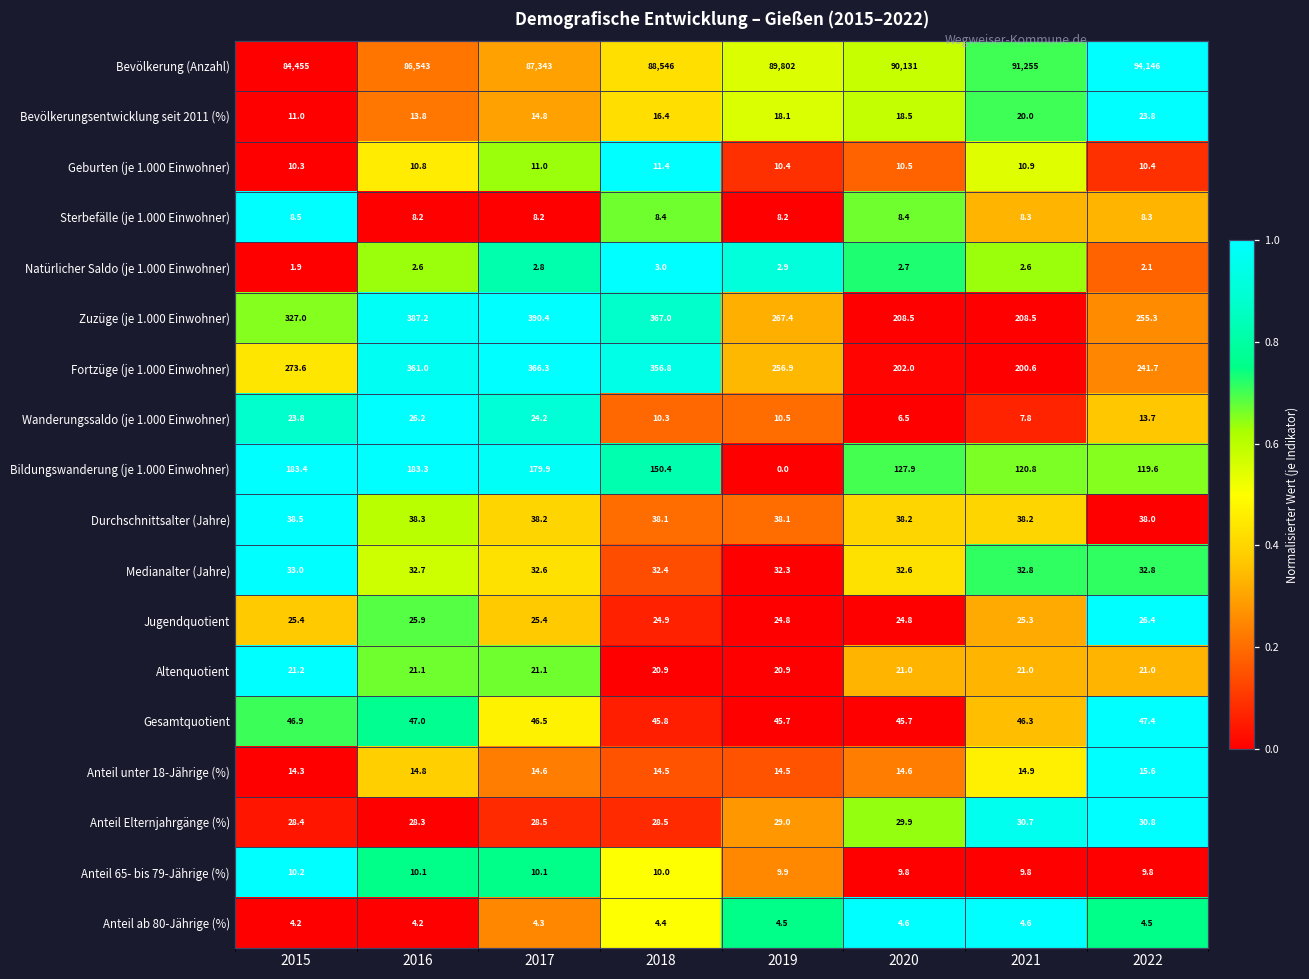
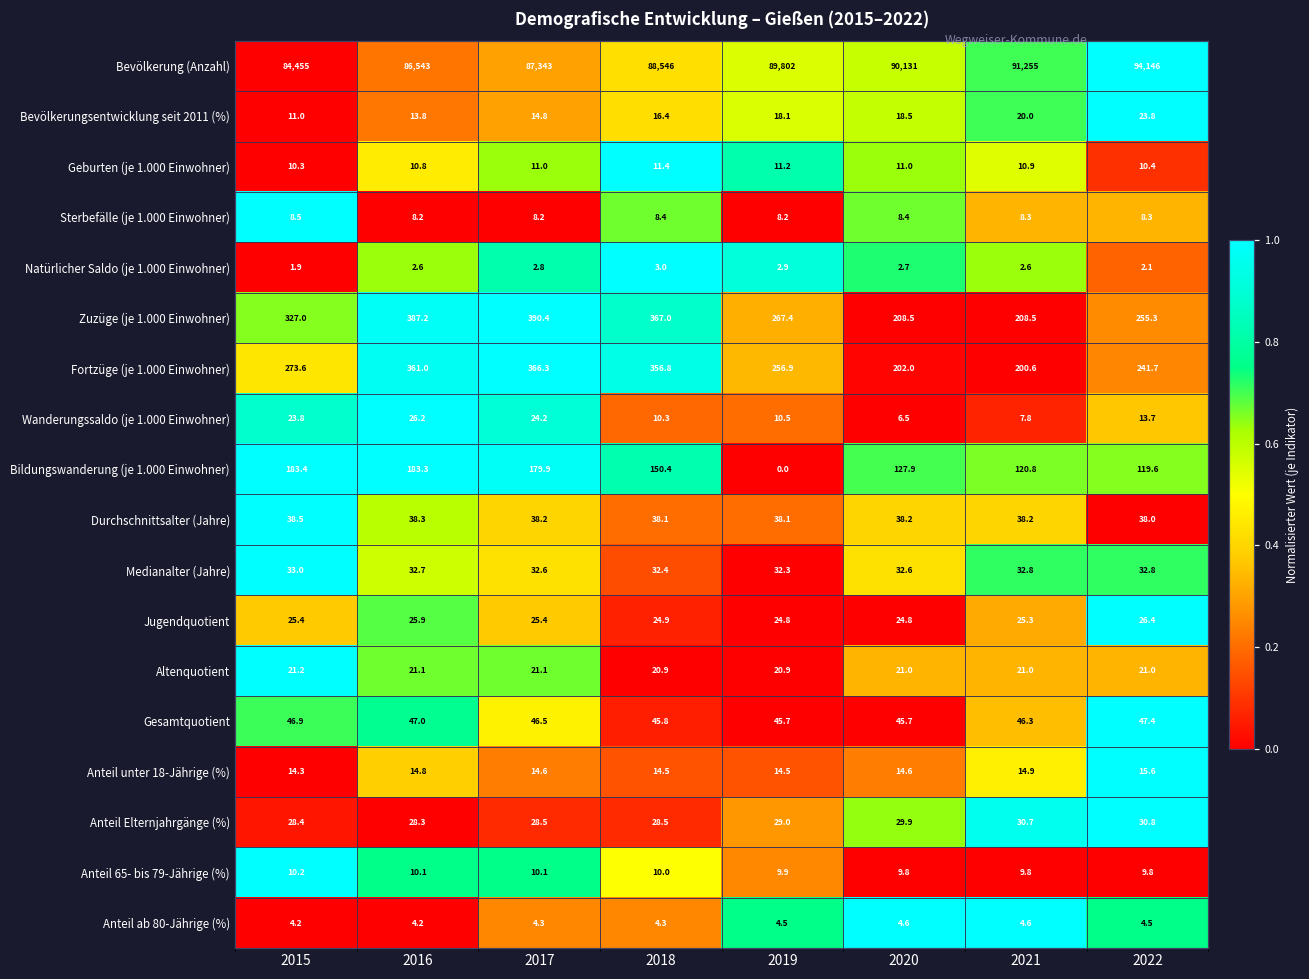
Geburten (je 1.000 Einwohner), 2019: 10.4 -> 11.2
Geburten (je 1.000 Einwohner), 2020: 10.5 -> 11.0
Anteil ab 80-Jährige (%), 2018: 4.4 -> 4.3
